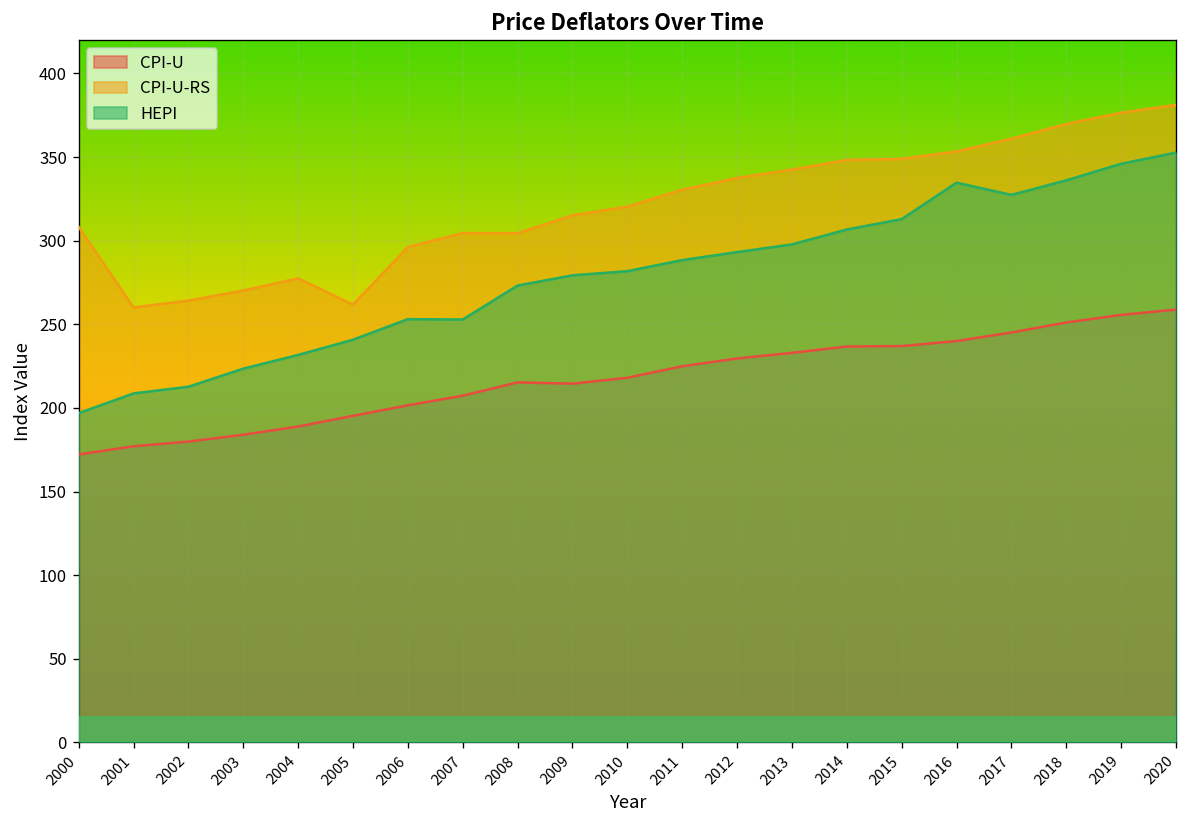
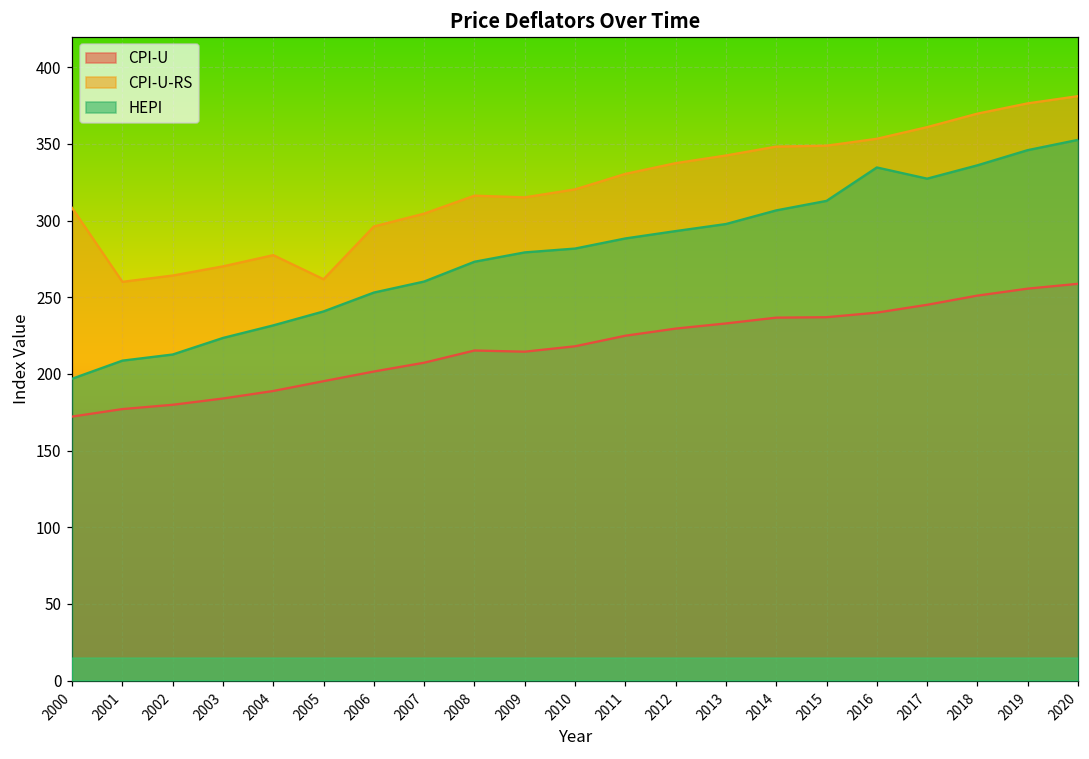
HEPI, 2007: 253 -> 260
CPI-U-RS, 2008: 305 -> 316
